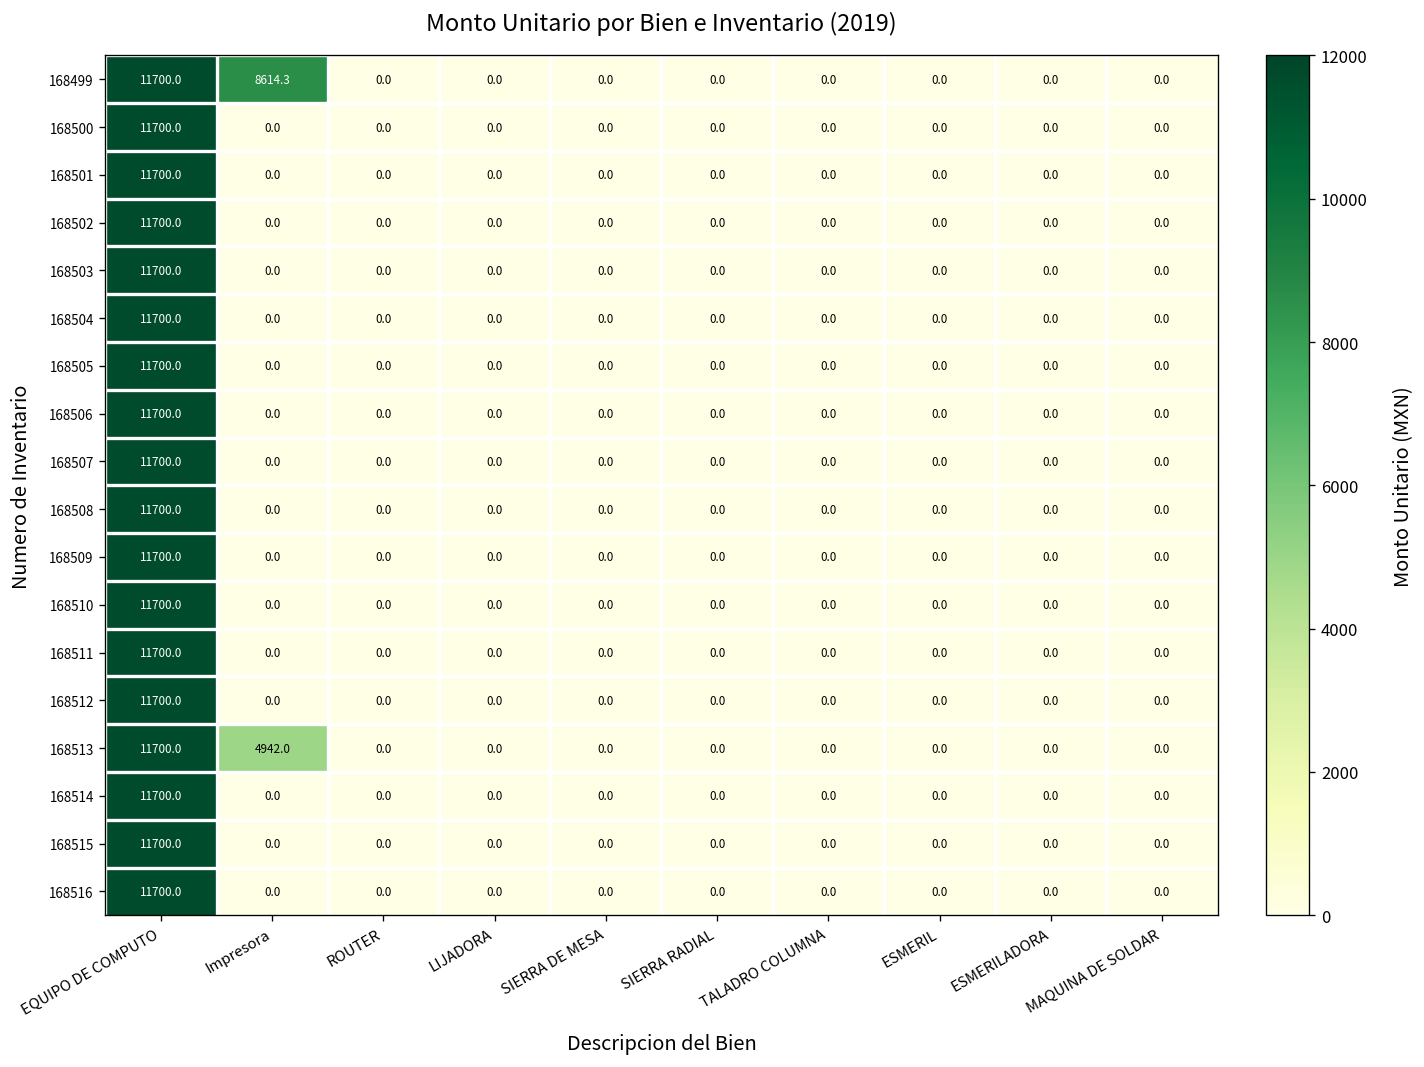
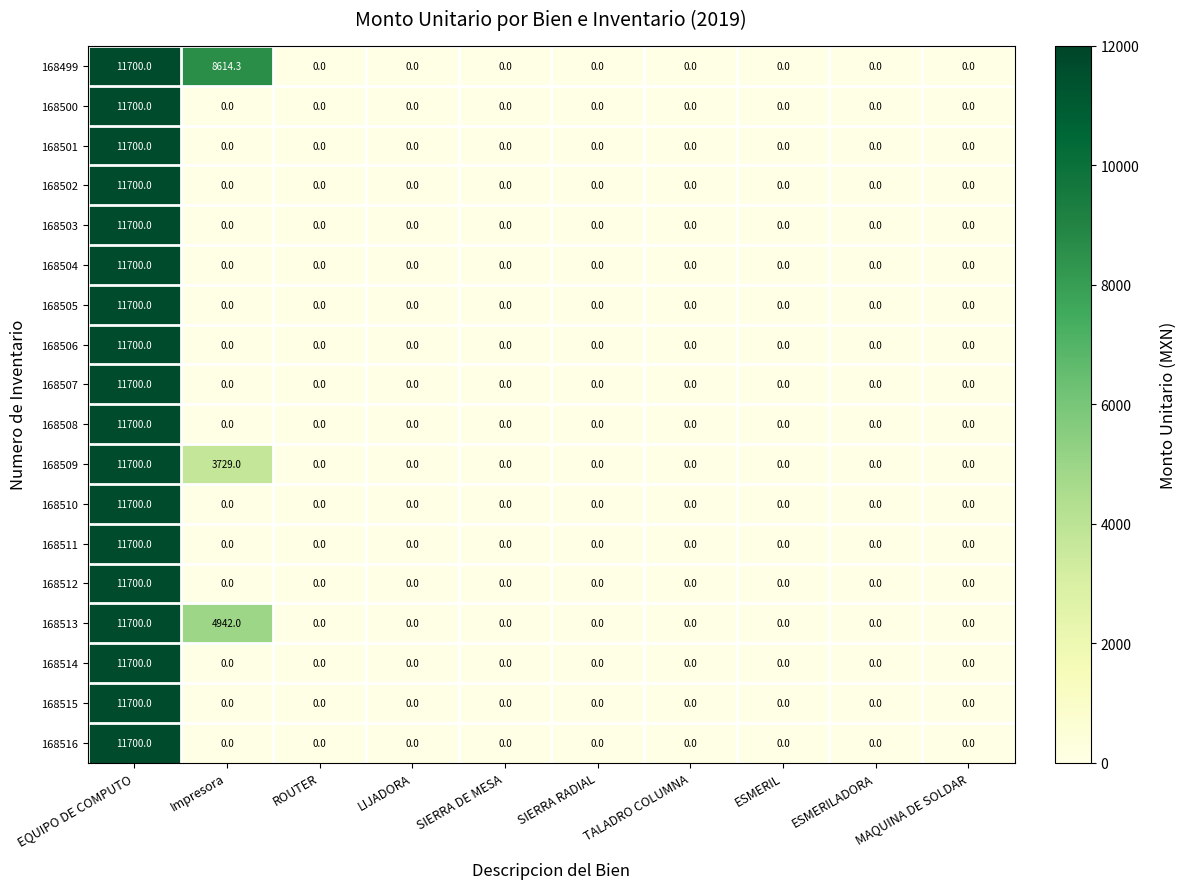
168509, Impresora: 0.0 -> 3729.0
